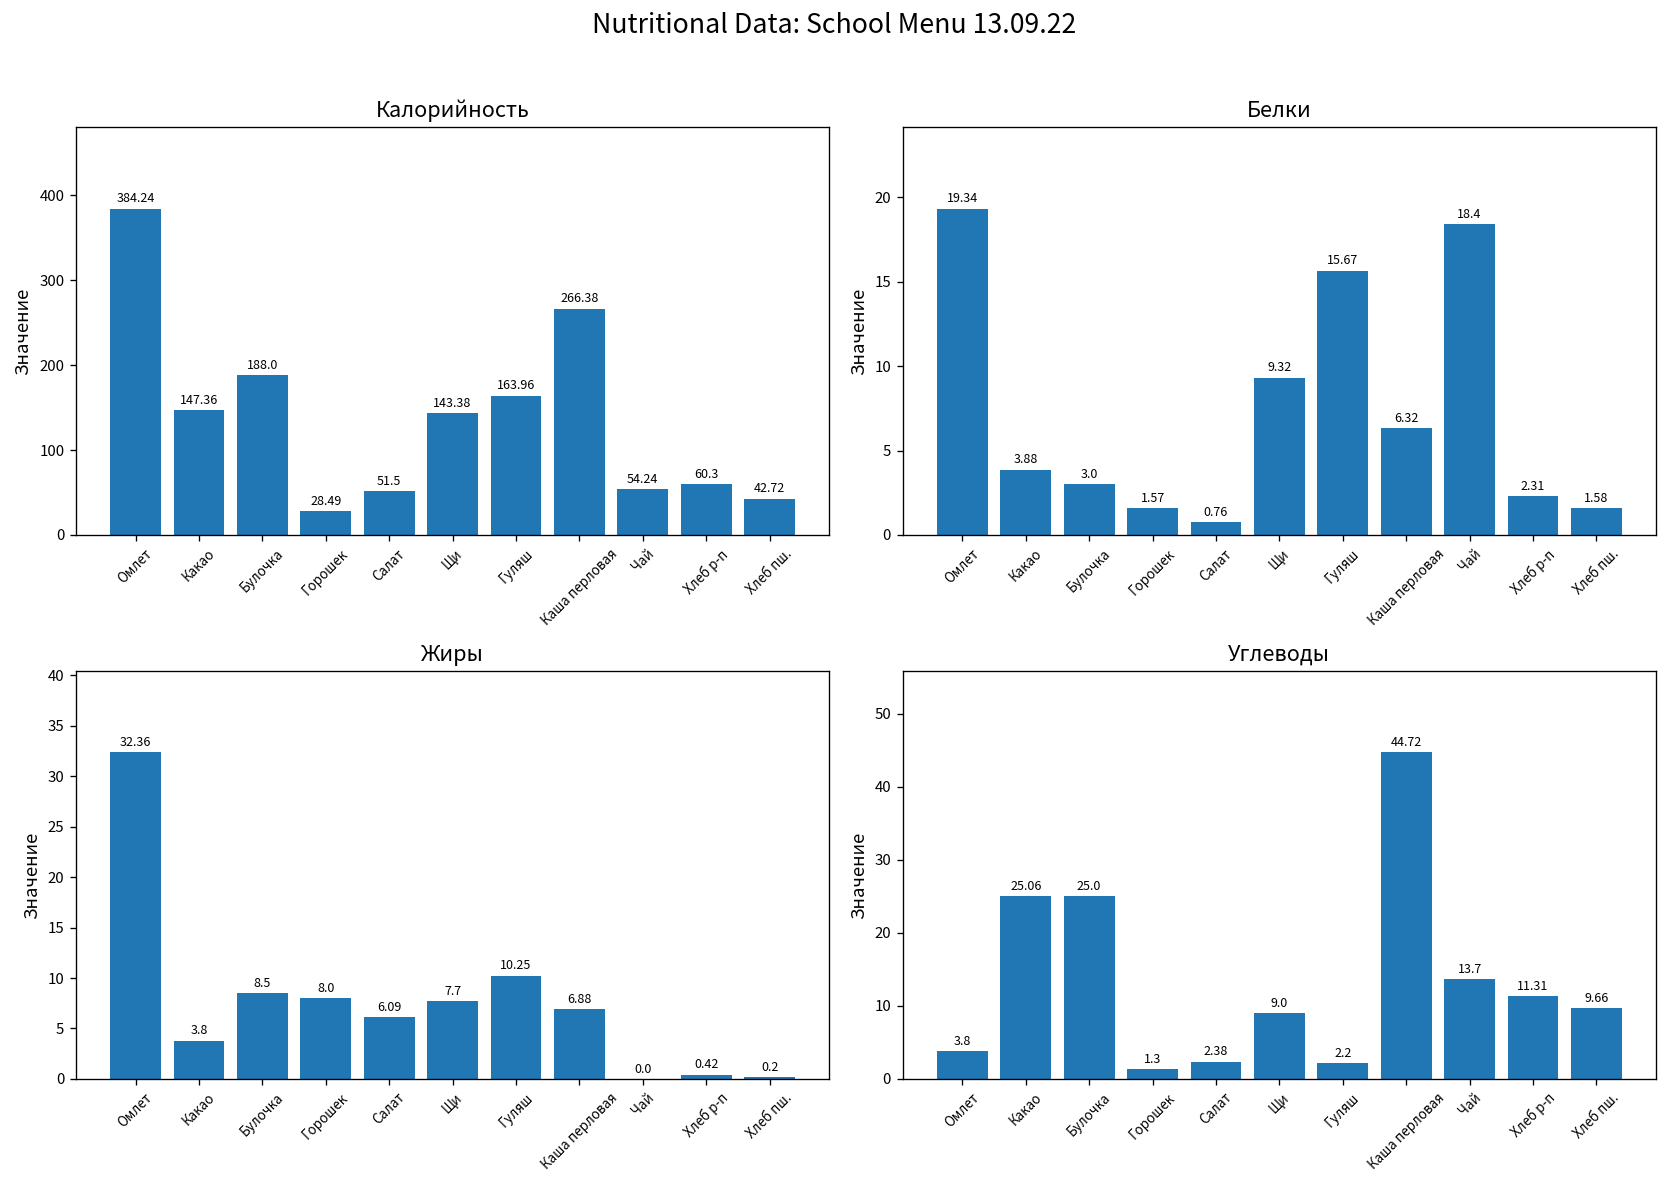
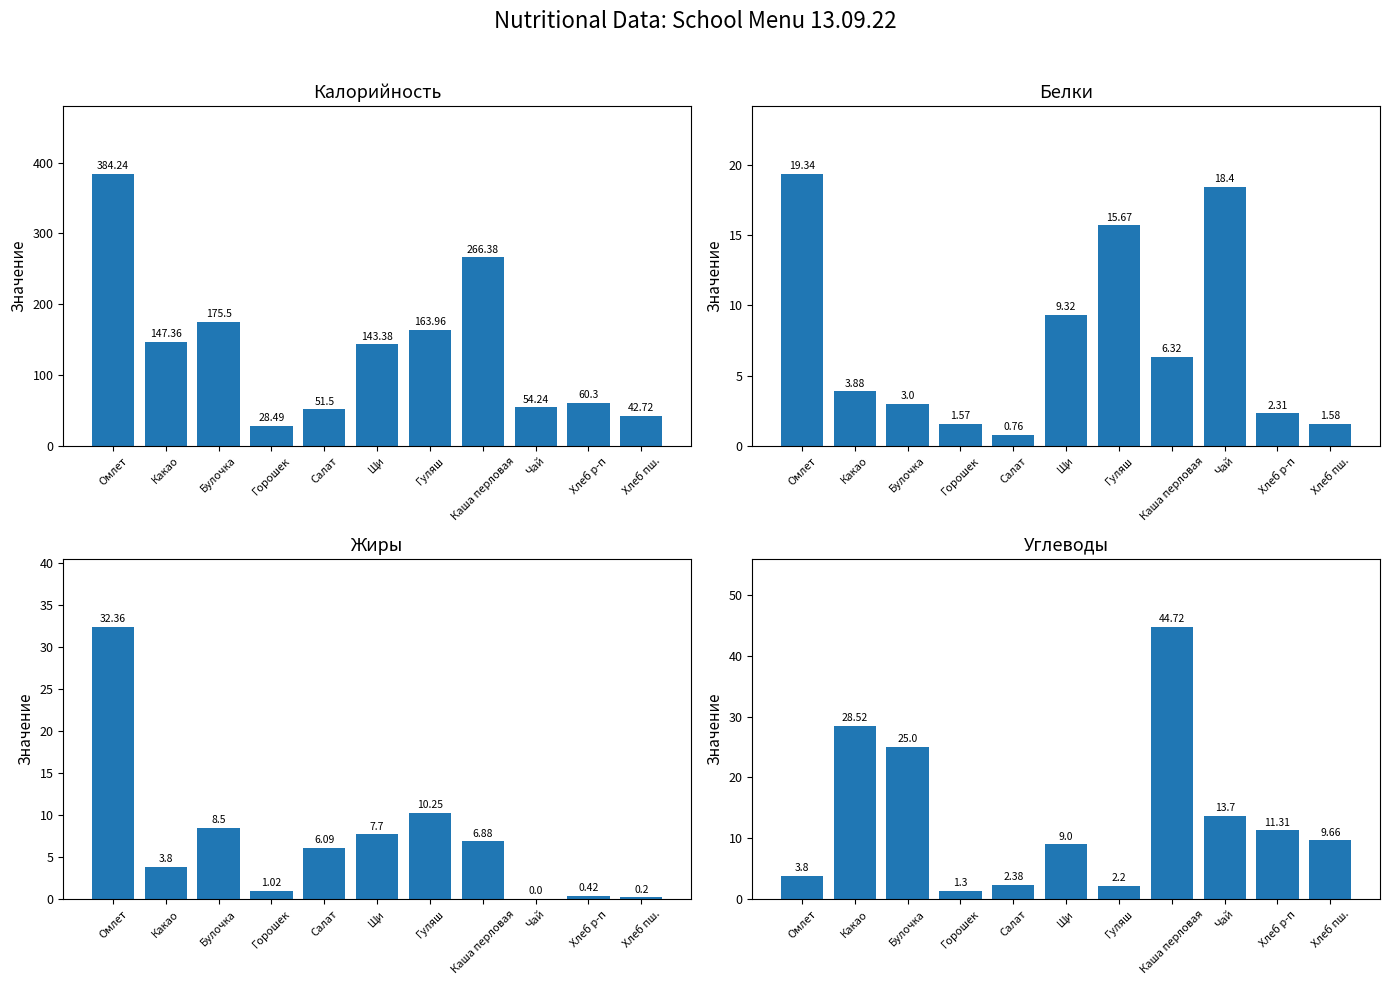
Калорийность, Булочка: 188.0 -> 175.5
Жиры, Горошек: 8.0 -> 1.02
Углеводы, Какао: 25.06 -> 28.52
